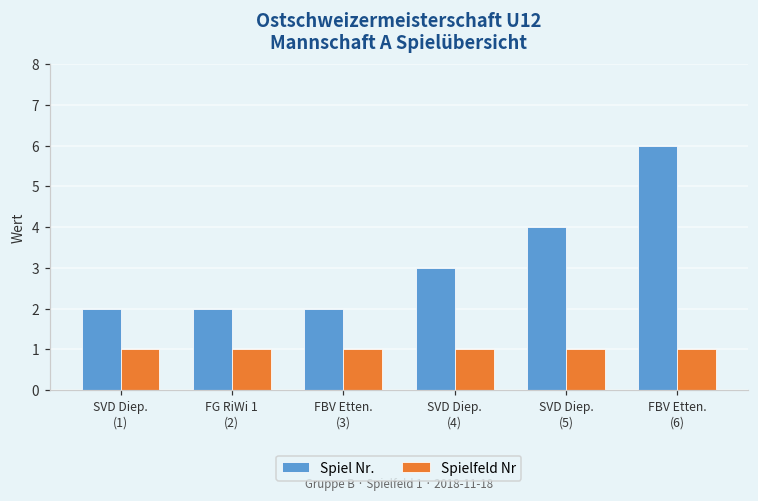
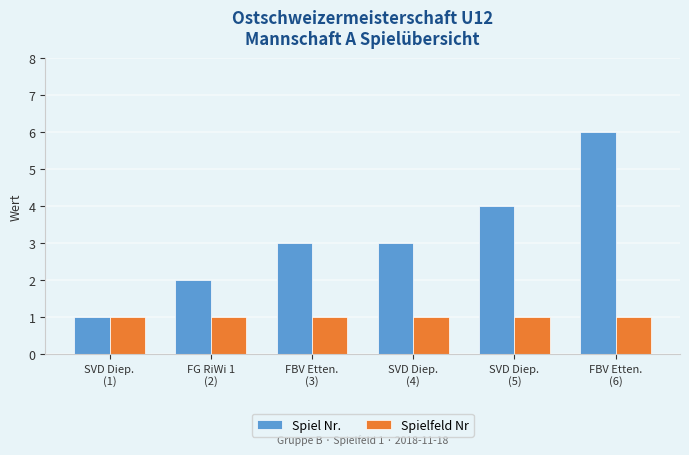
Spiel Nr., SVD Diep. (1): 2 -> 1
Spiel Nr., FBV Etten. (3): 2 -> 3
